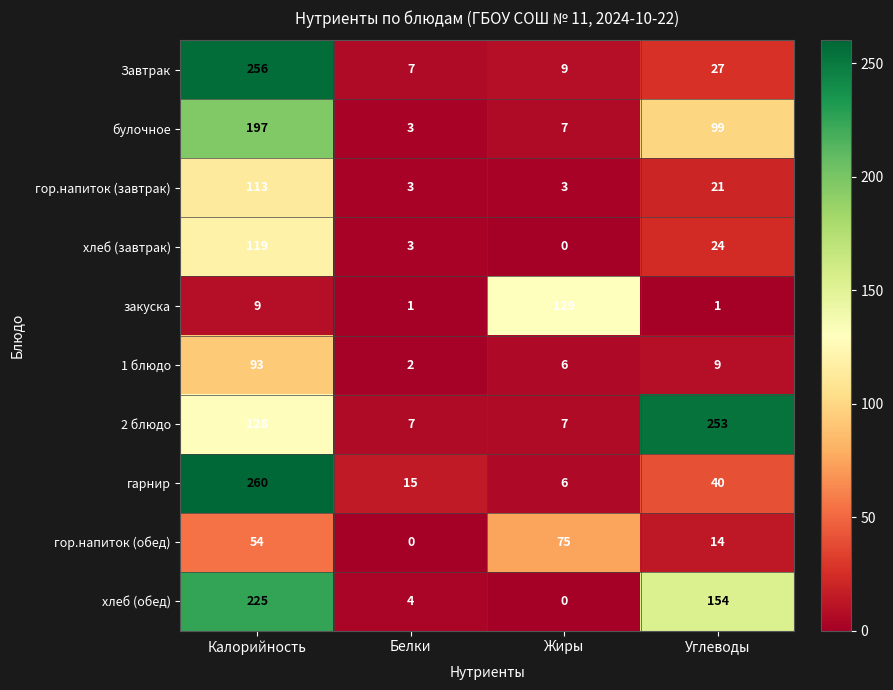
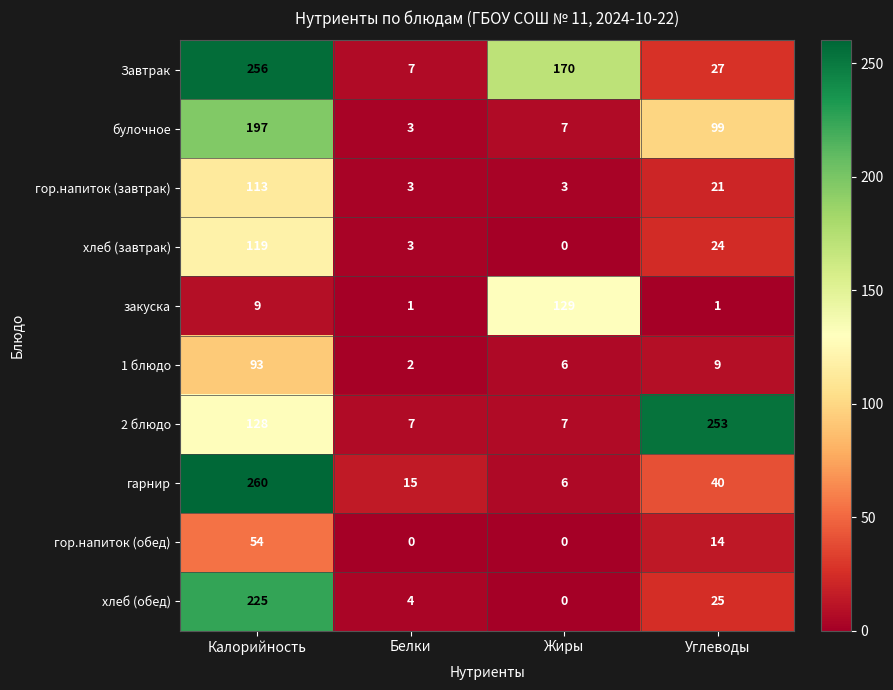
Завтрак, Жиры: 9 -> 170
гор.напиток (обед), Жиры: 75 -> 0
хлеб (обед), Углеводы: 154 -> 25
